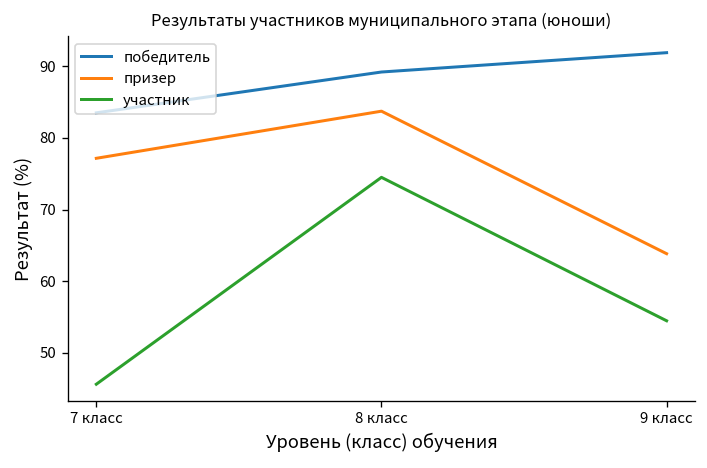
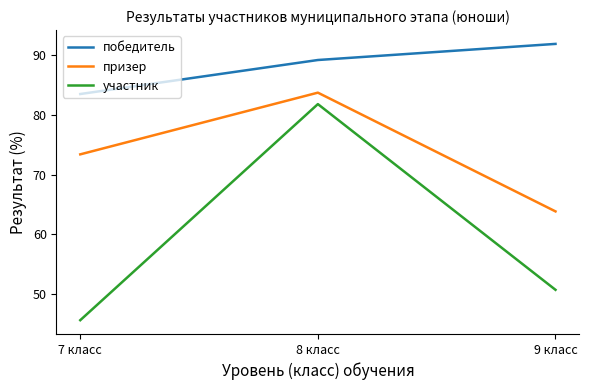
призер, 7 класс: 77 -> 73
участник, 8 класс: 74 -> 82
участник, 9 класс: 54 -> 51
